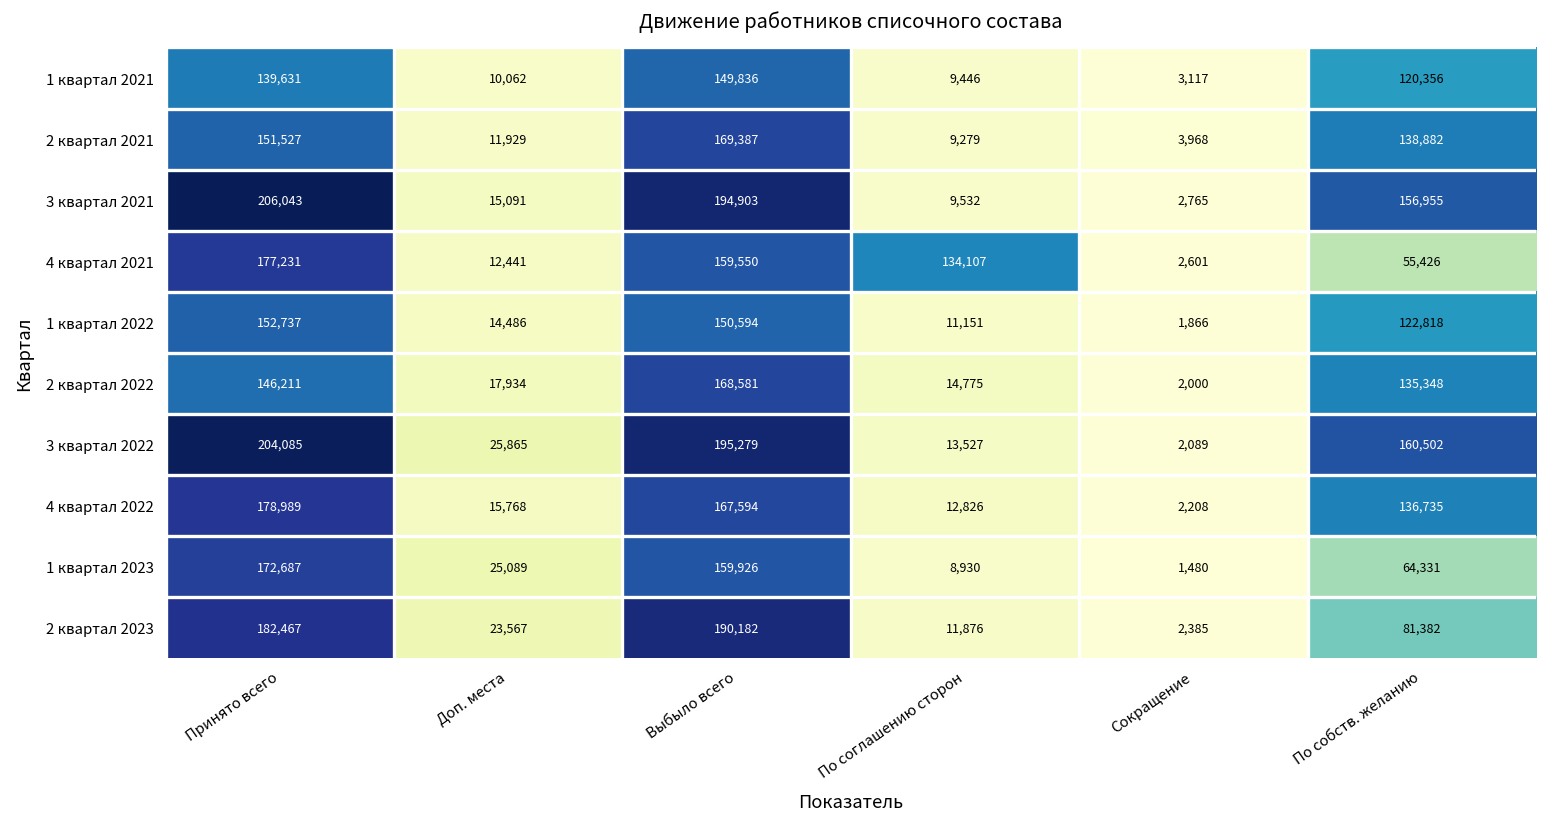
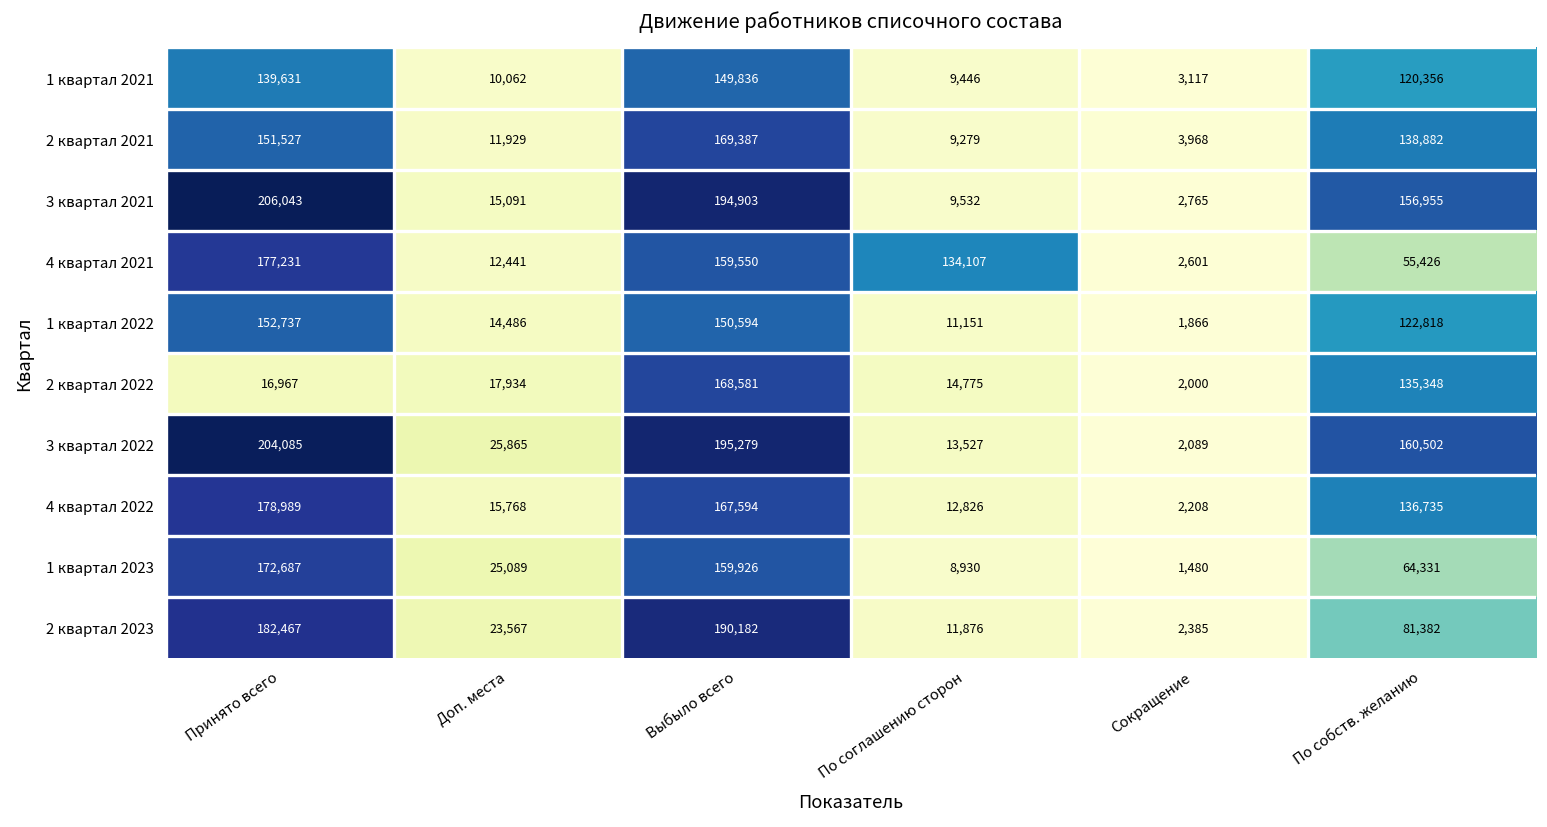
2 квартал 2022, Принято всего: 146,211 -> 16,967
